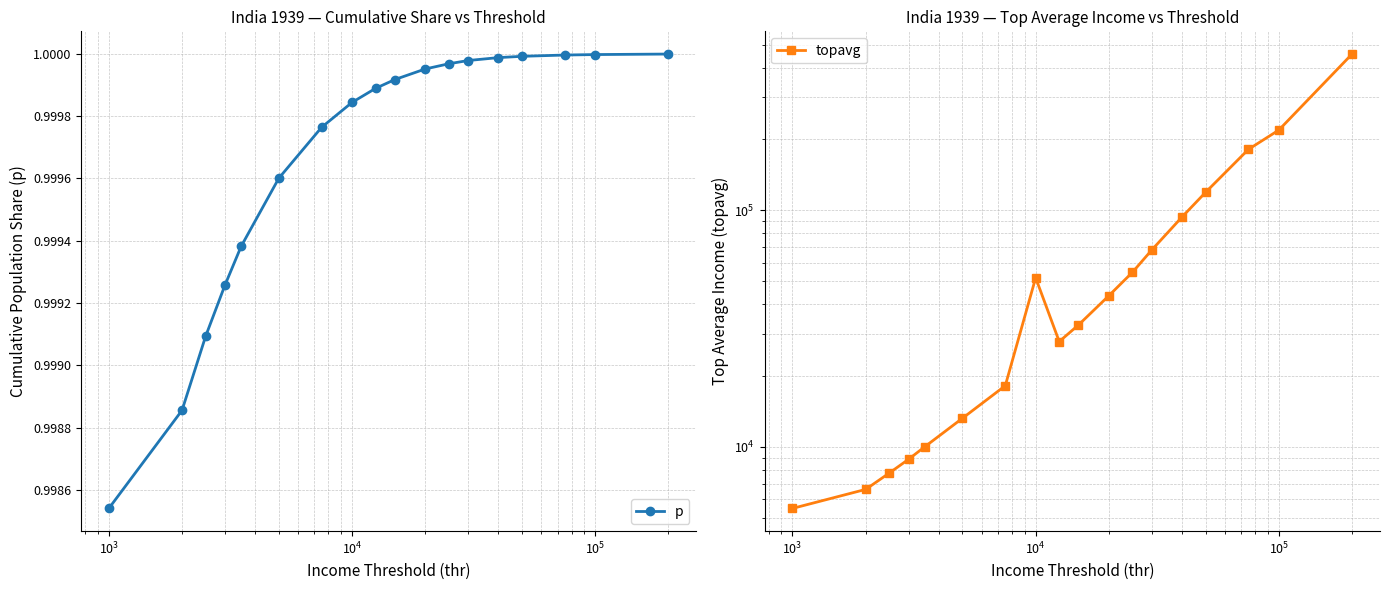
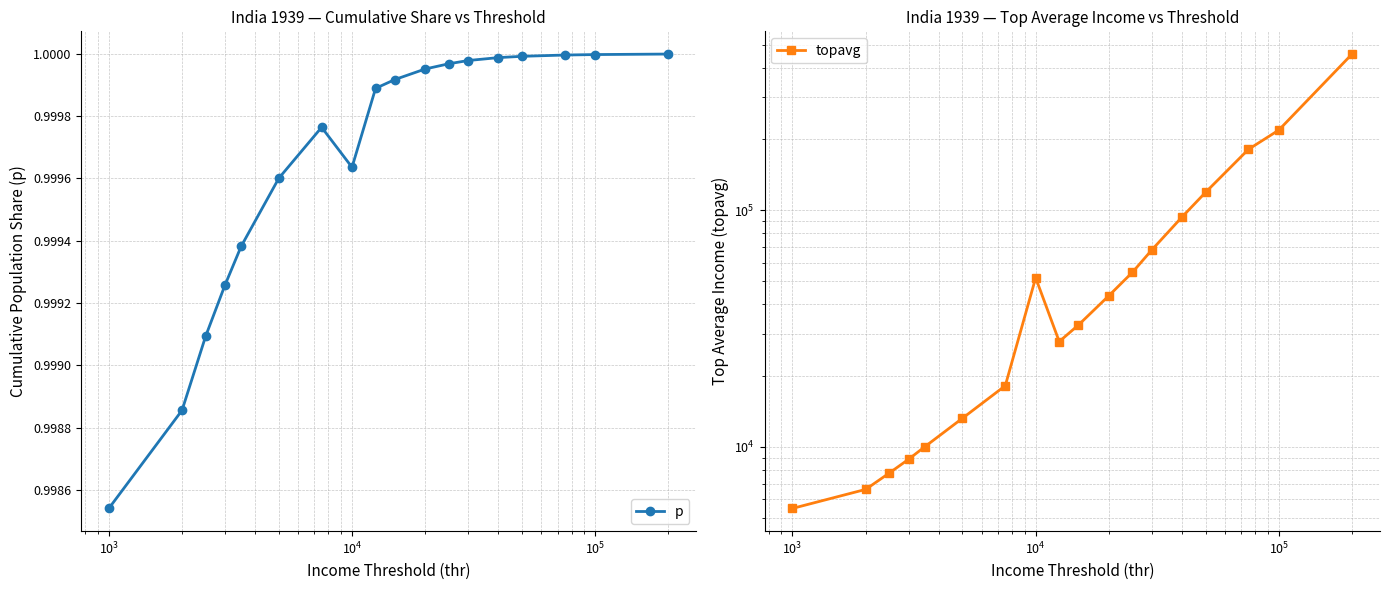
India 1939 — Cumulative Share vs Threshold, 10^4: 0.99984 -> 0.99964
